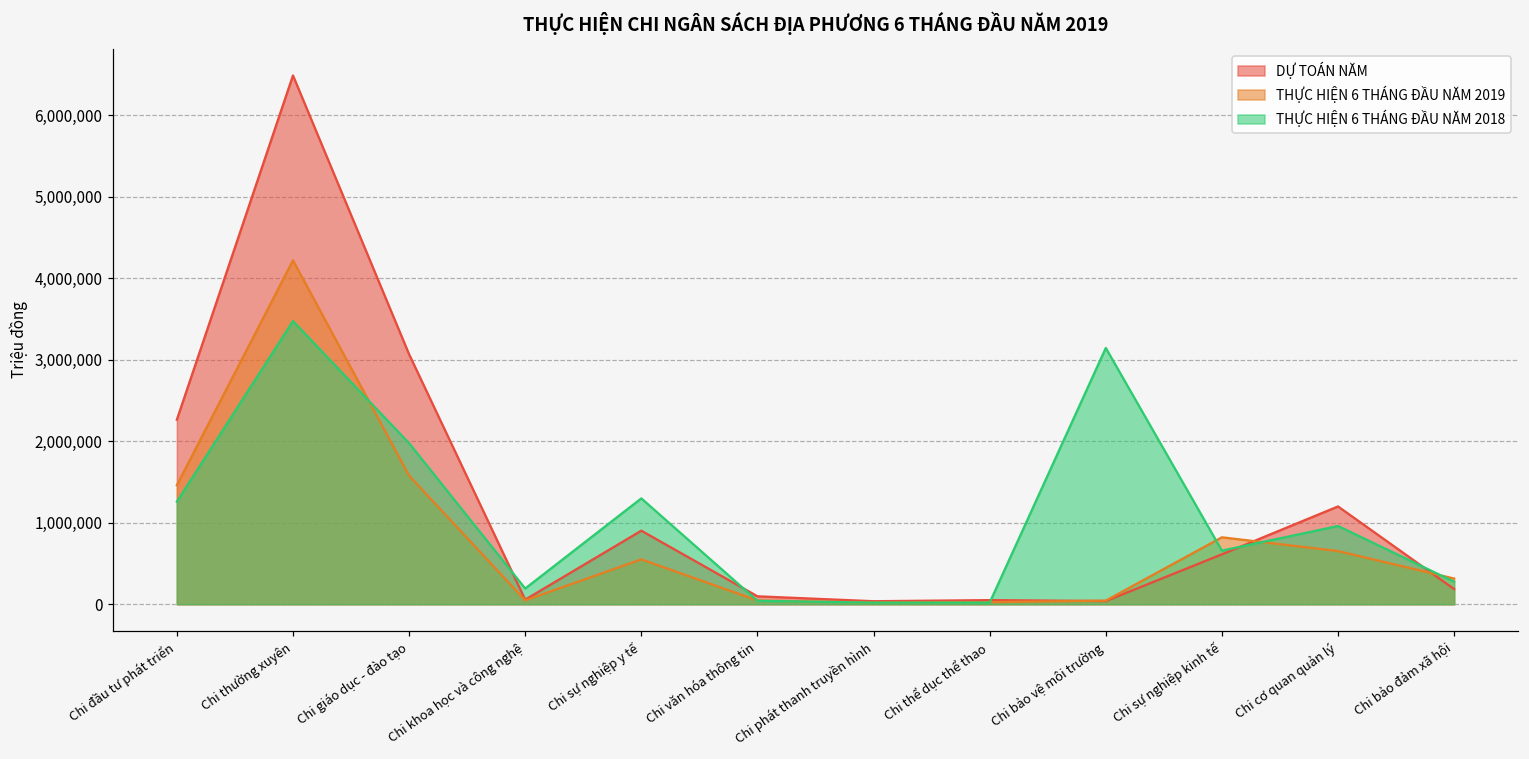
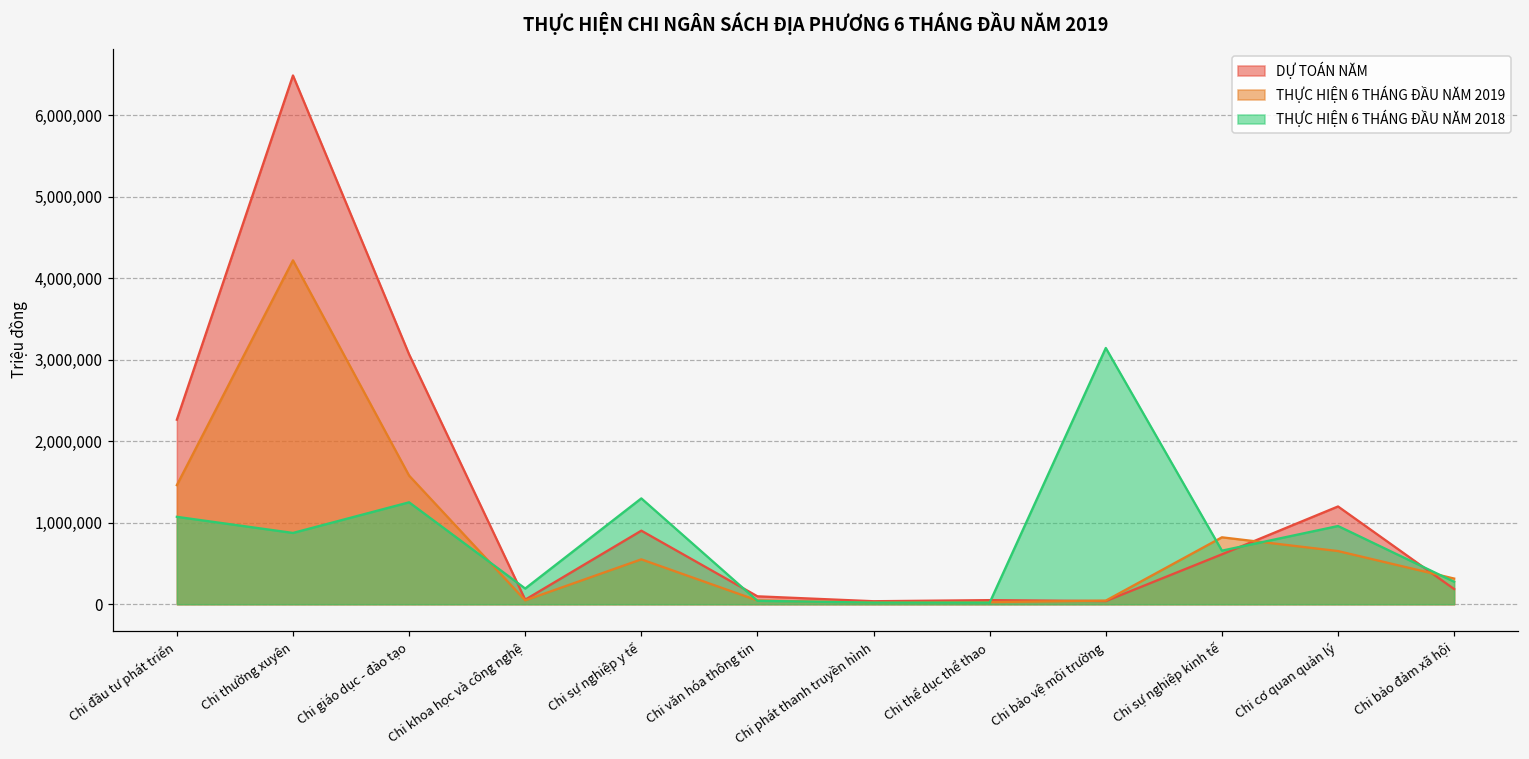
THỰC HIỆN 6 THÁNG ĐẦU NĂM 2018, Chi đầu tư phát triển: 1,300,000 -> 1,100,000
THỰC HIỆN 6 THÁNG ĐẦU NĂM 2018, Chi thường xuyên: 3,500,000 -> 900,000
THỰC HIỆN 6 THÁNG ĐẦU NĂM 2018, Chi giáo dục - đào tạo: 2,000,000 -> 1,300,000
